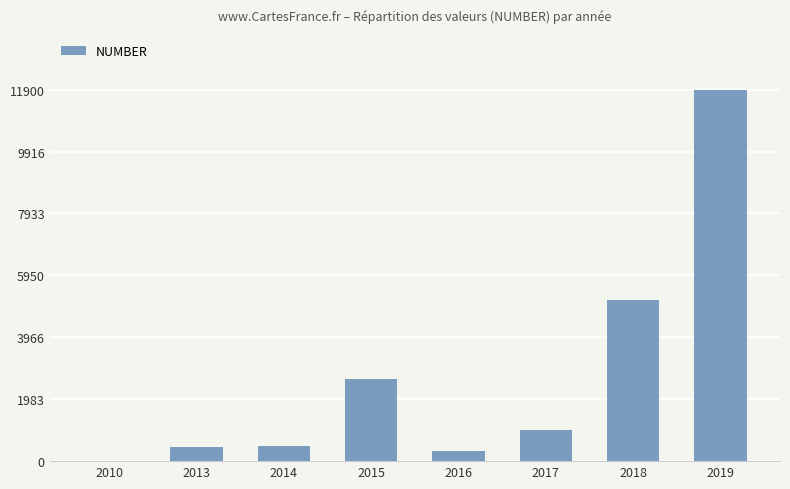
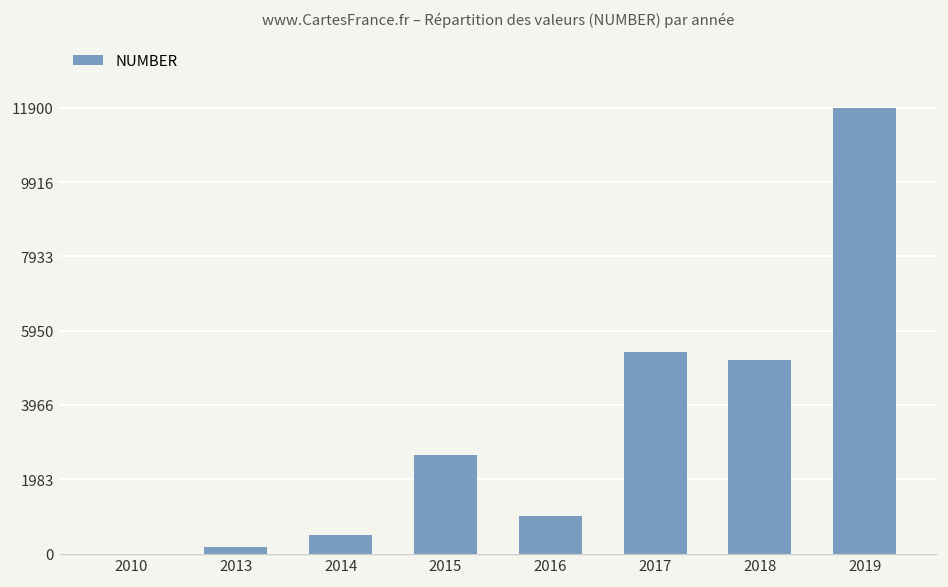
2013: 500 -> 200
2016: 300 -> 1000
2017: 1000 -> 5400
